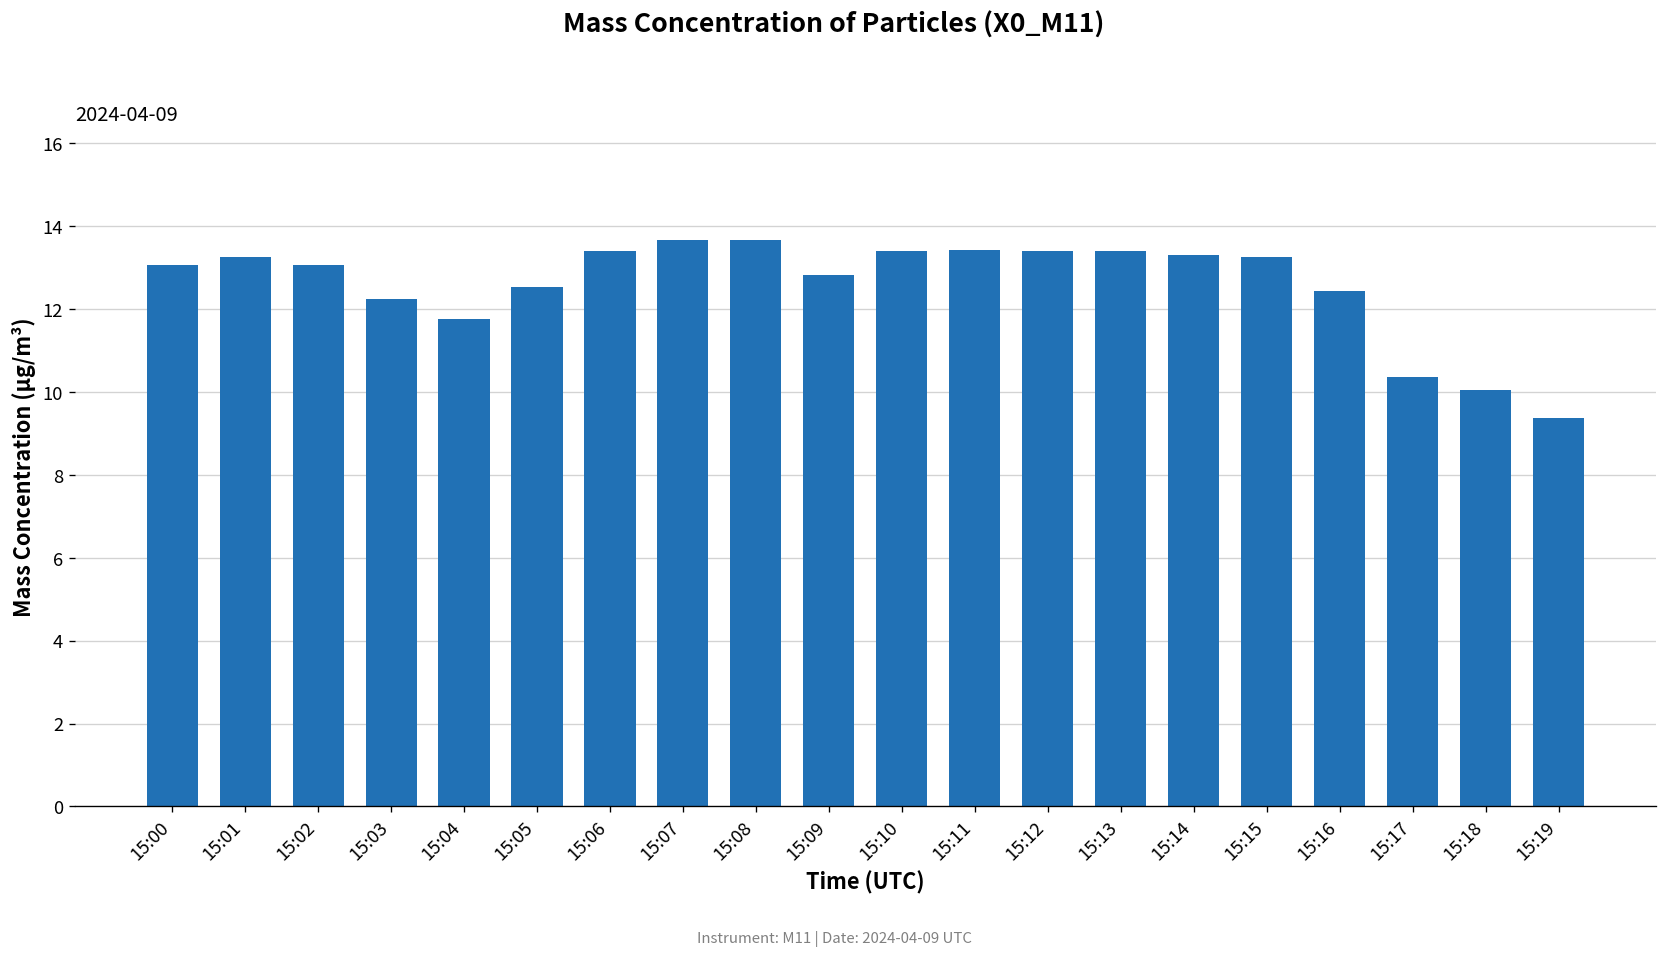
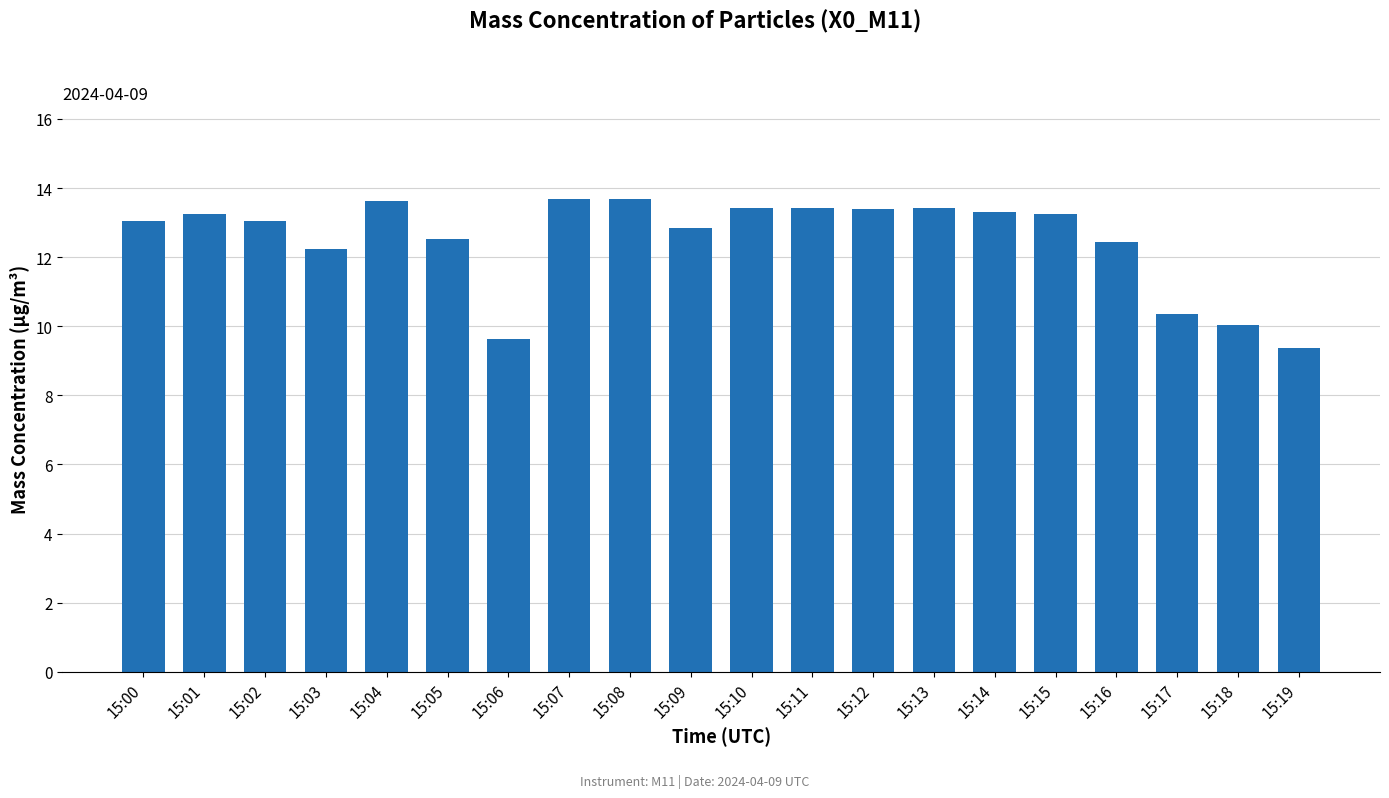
15:04: 11.8 -> 13.6
15:06: 13.4 -> 9.6
